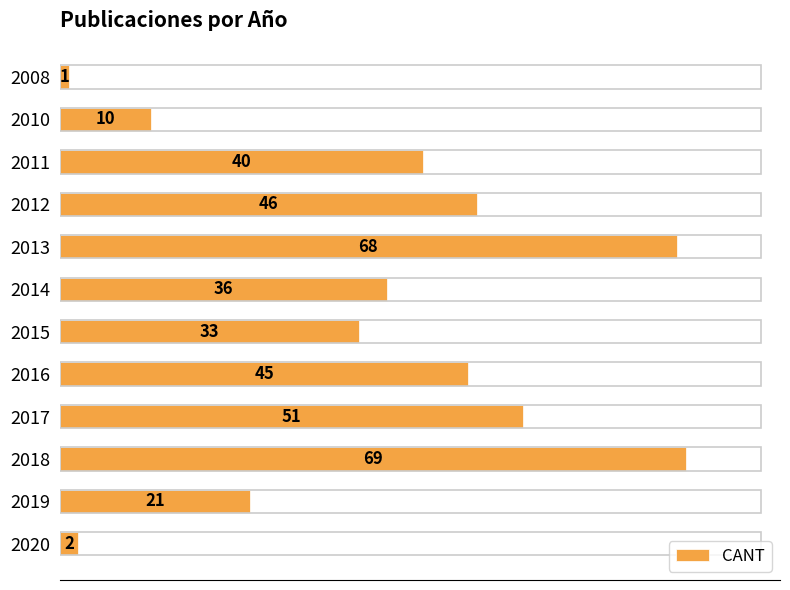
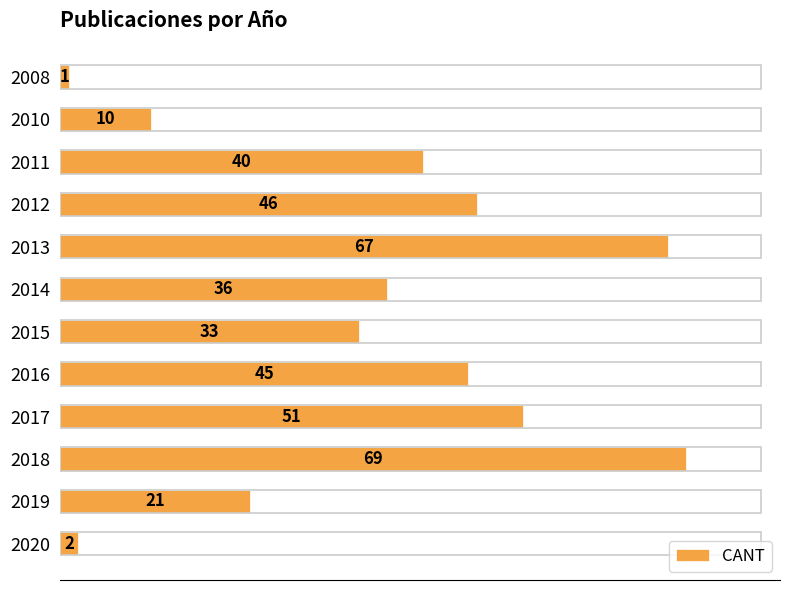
2013: 68 -> 67
